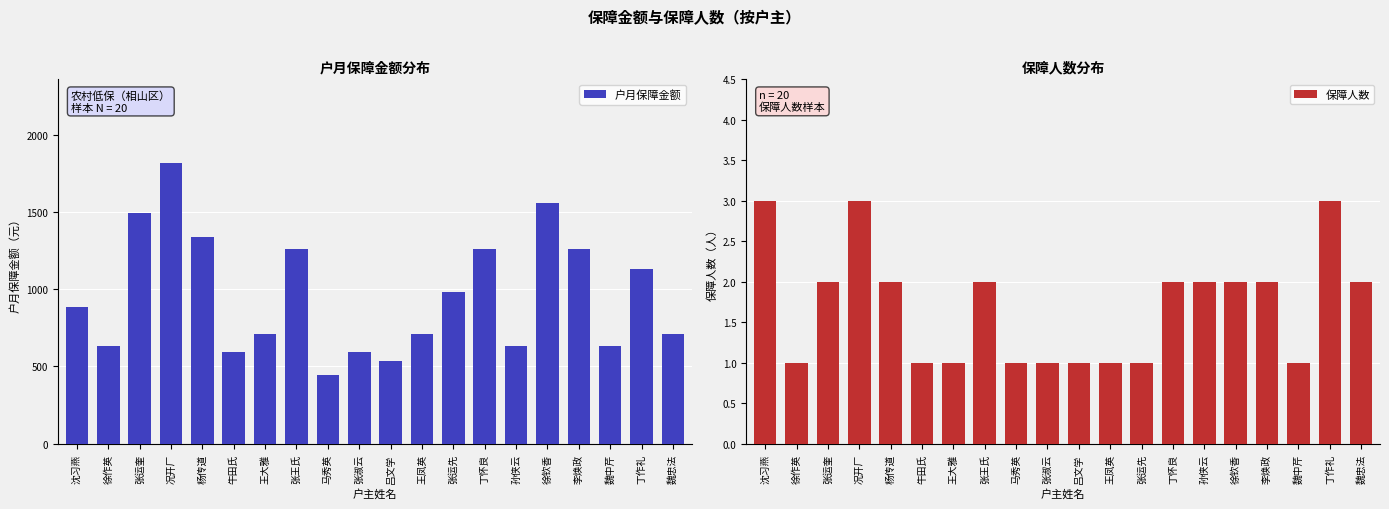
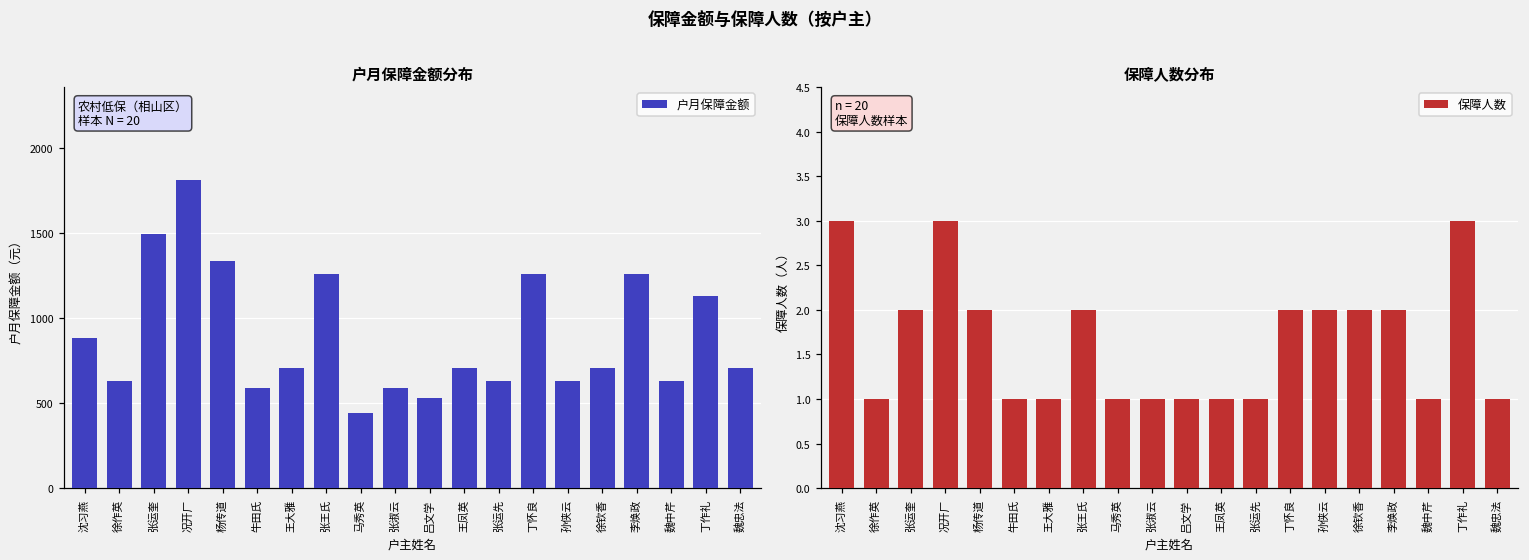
户月保障金额分布, 张运先: 980 -> 630
户月保障金额分布, 徐钦香: 1560 -> 710
保障人数分布, 魏忠法: 2 -> 1
